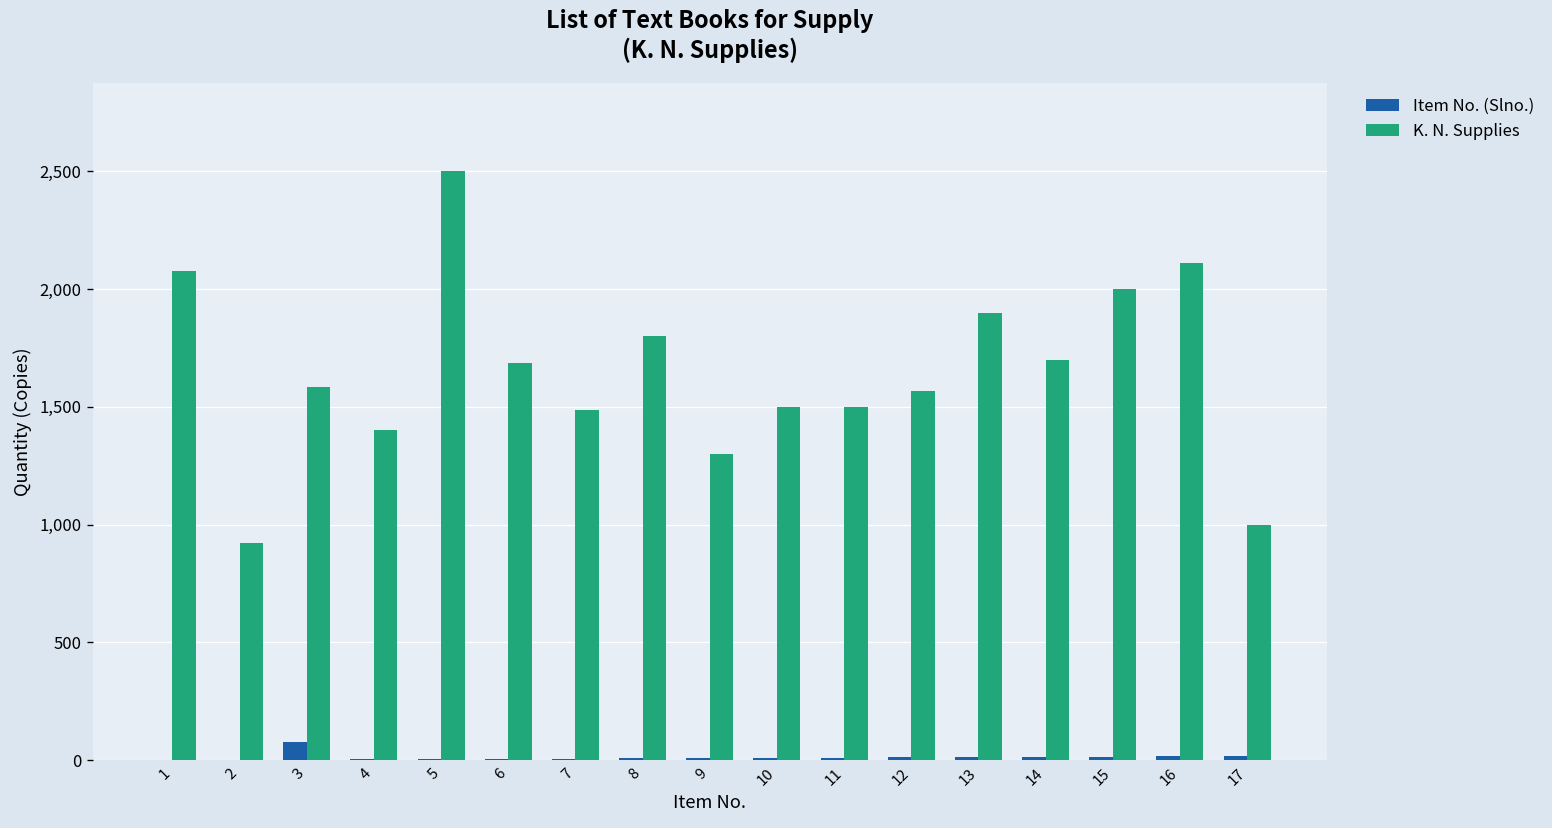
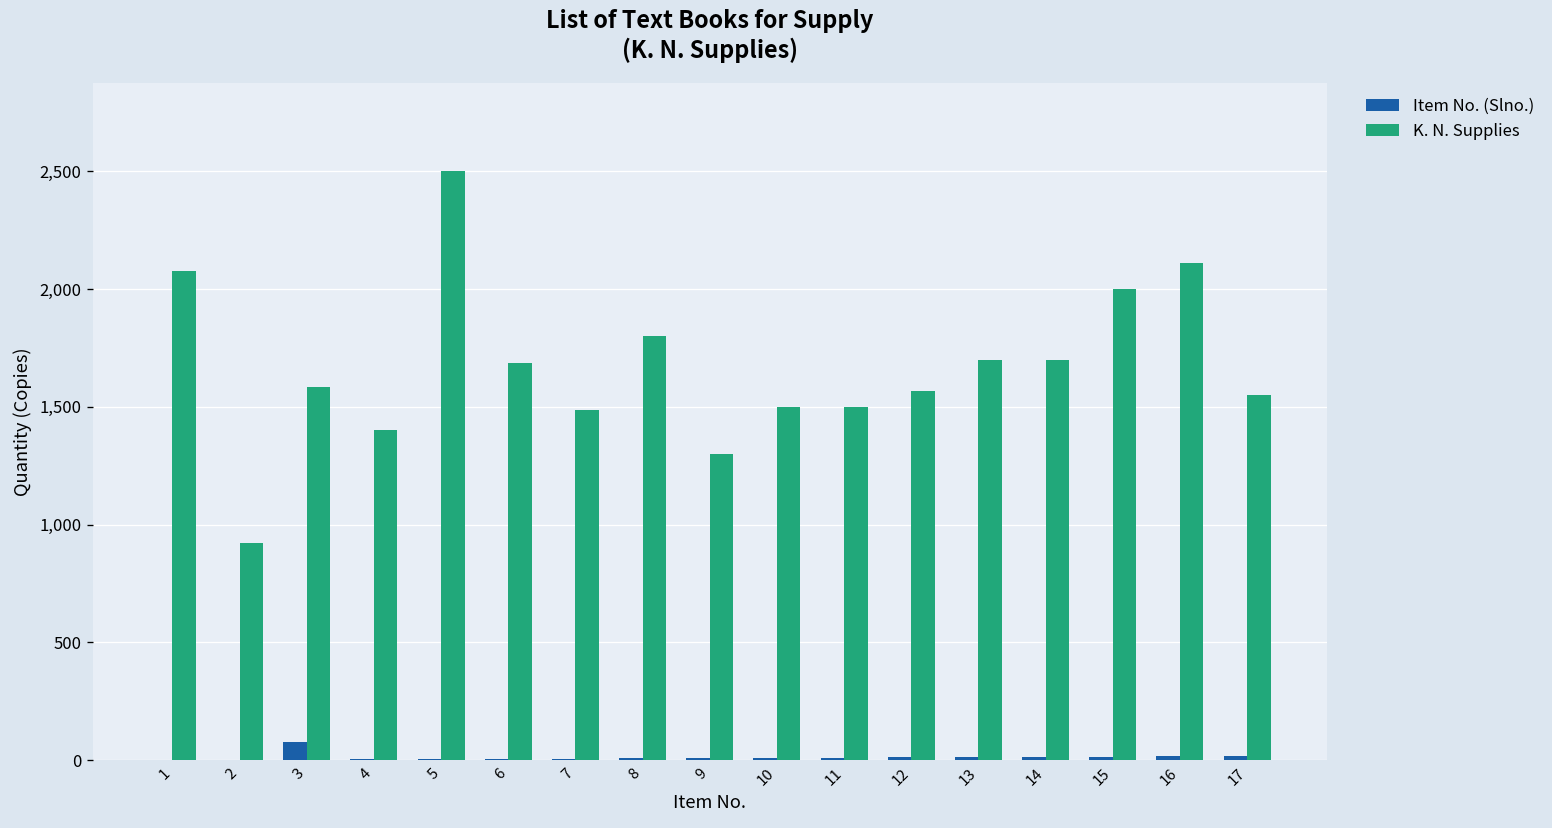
K. N. Supplies, 13: 1,900 -> 1,700
K. N. Supplies, 17: 1,000 -> 1,550
